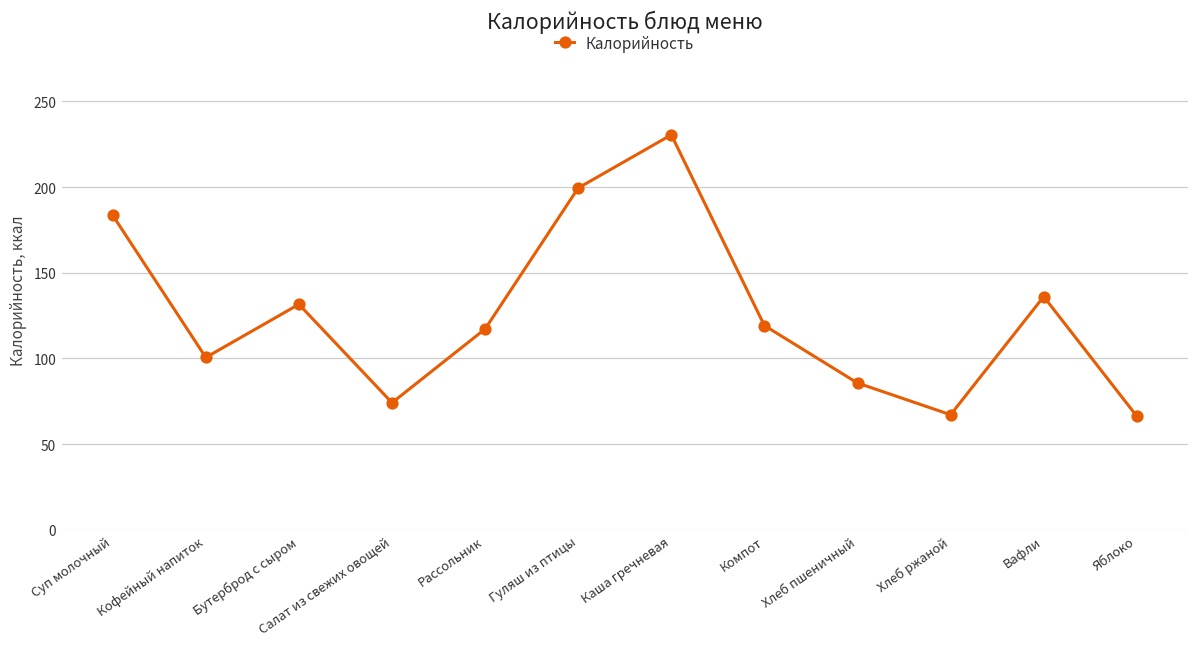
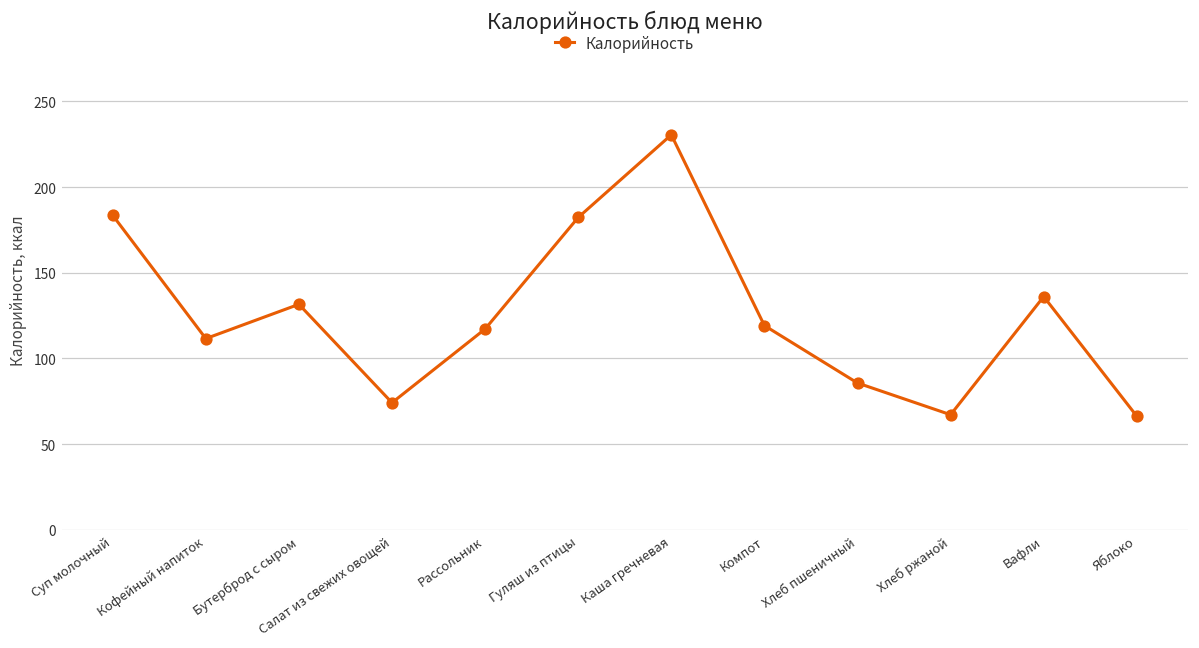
Кофейный напиток: 101 -> 112
Гуляш из птицы: 199 -> 182
